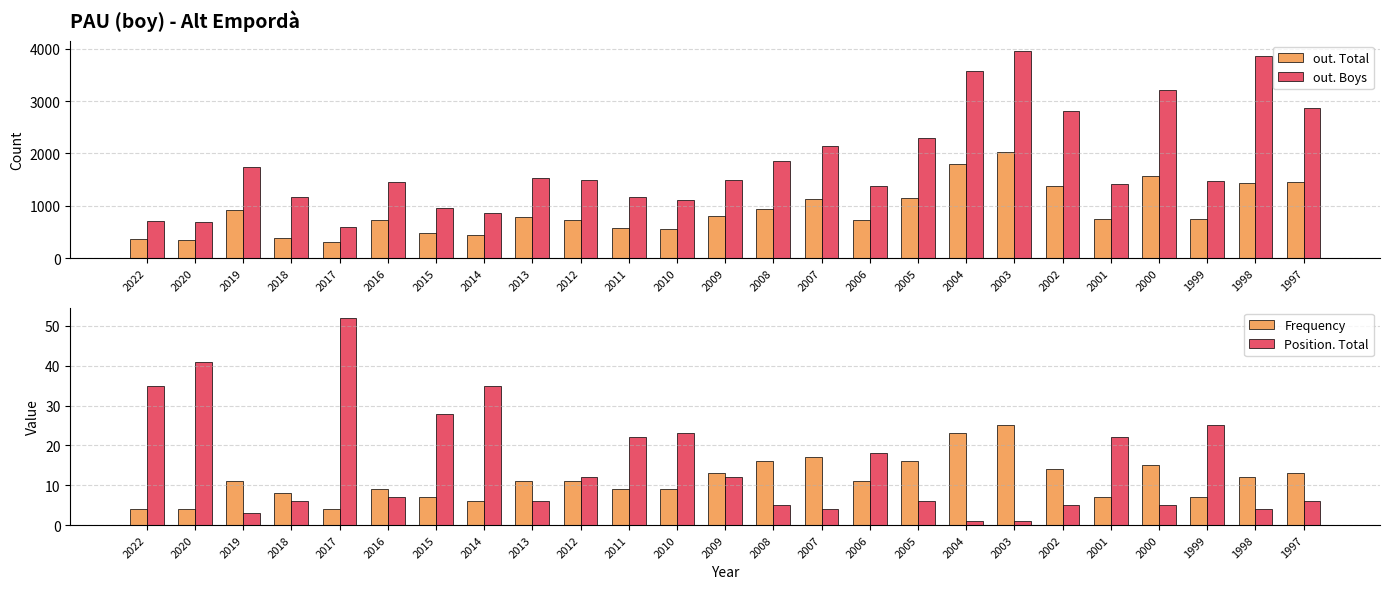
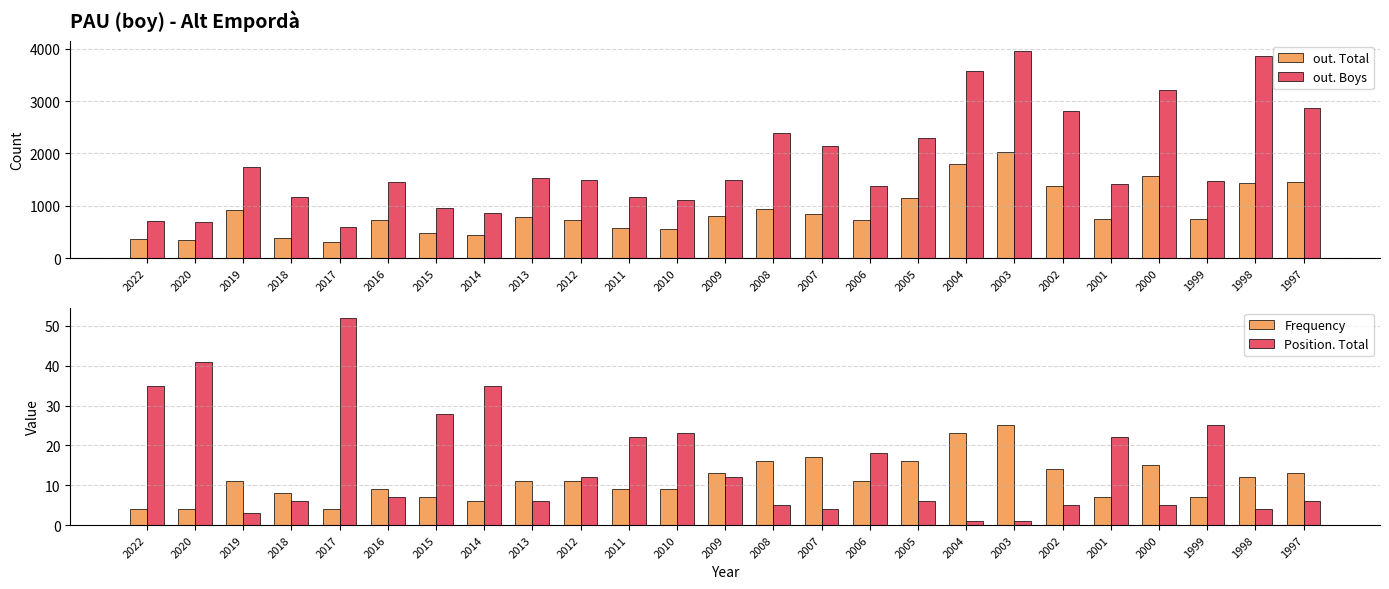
PAU (boy) - Alt Empordà, out. Boys, 2008: 1900 -> 2400
PAU (boy) - Alt Empordà, out. Total, 2007: 1100 -> 800
